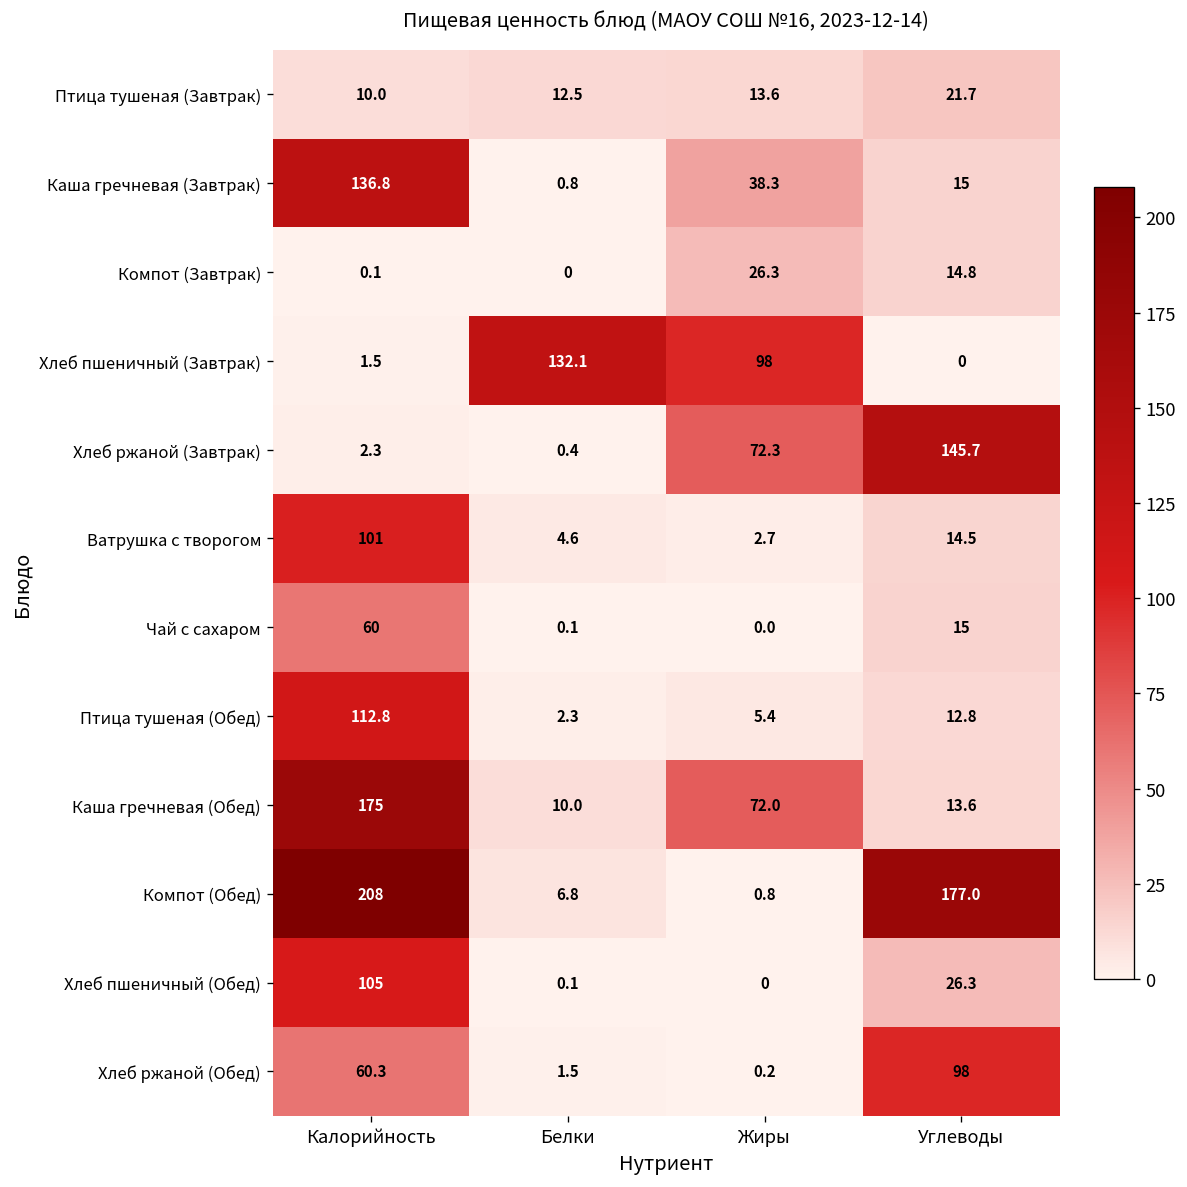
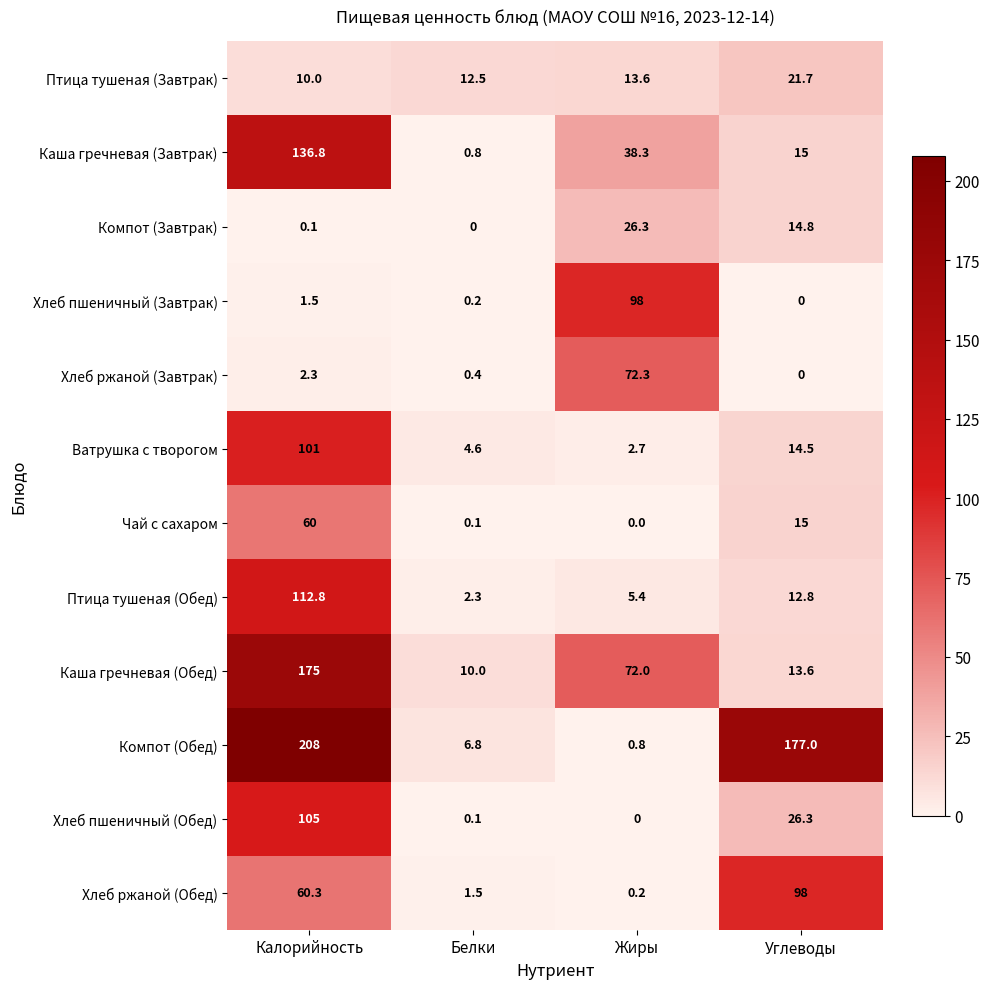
Хлеб пшеничный (Завтрак), Белки: 132.1 -> 0.2
Хлеб ржаной (Завтрак), Углеводы: 145.7 -> 0
